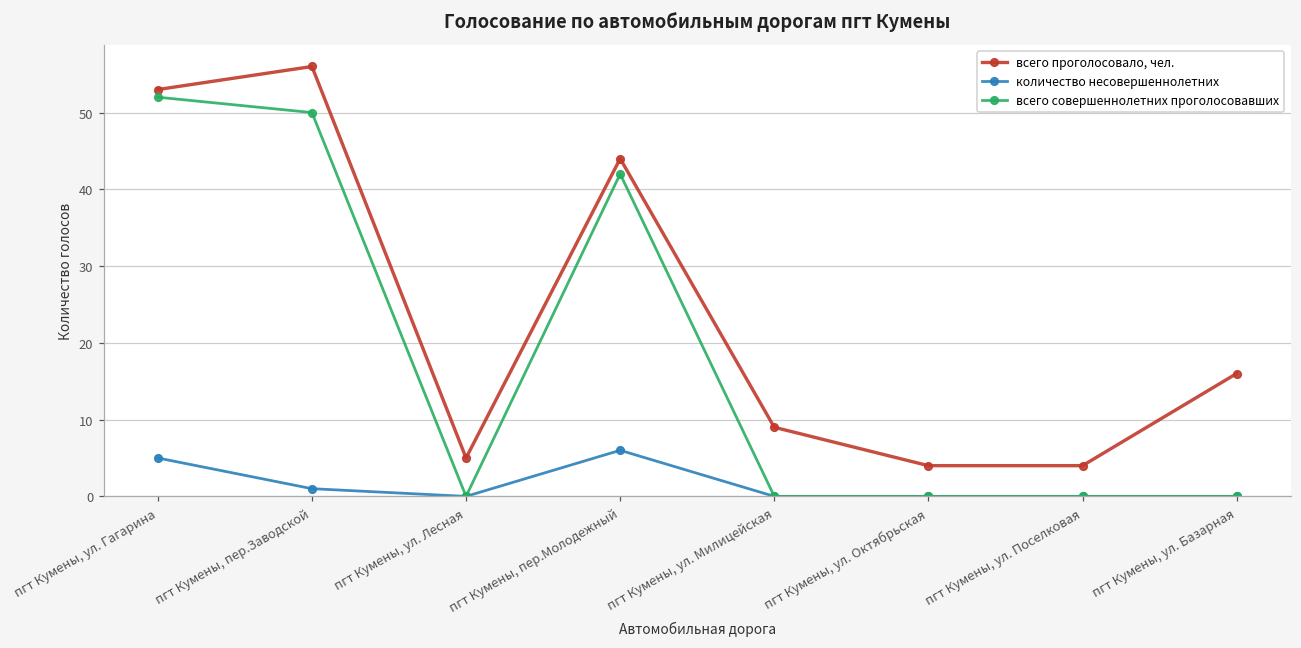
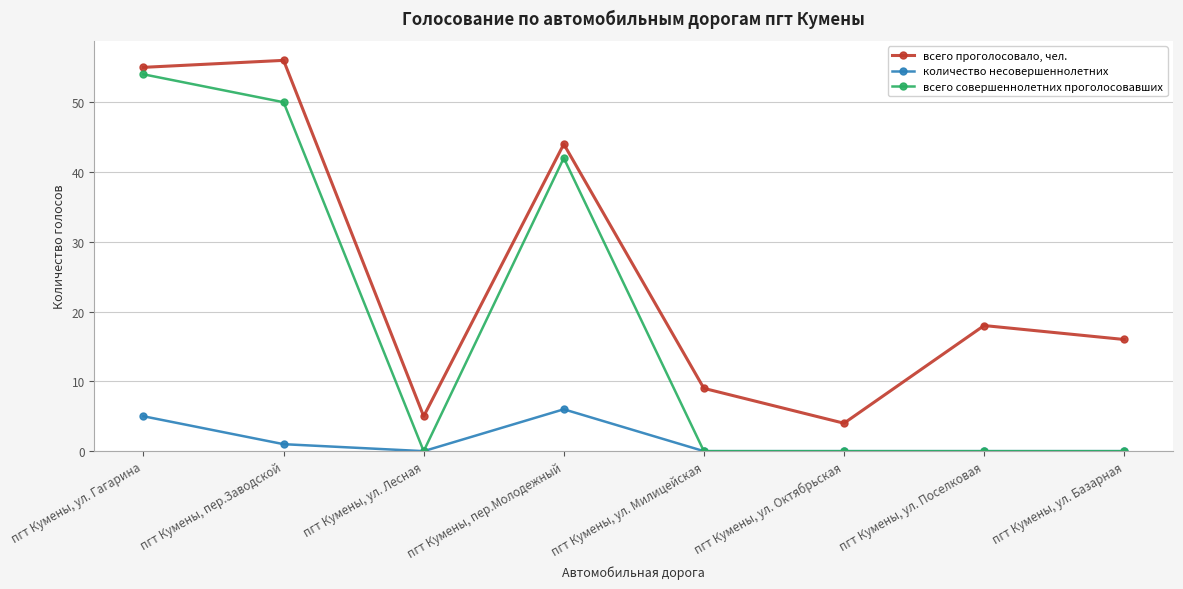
всего проголосовало, чел., пгт Кумены, ул. Гагарина: 53 -> 55
всего совершеннолетних проголосовавших, пгт Кумены, ул. Гагарина: 52 -> 54
всего проголосовало, чел., пгт Кумены, ул. Поселковая: 4 -> 18
